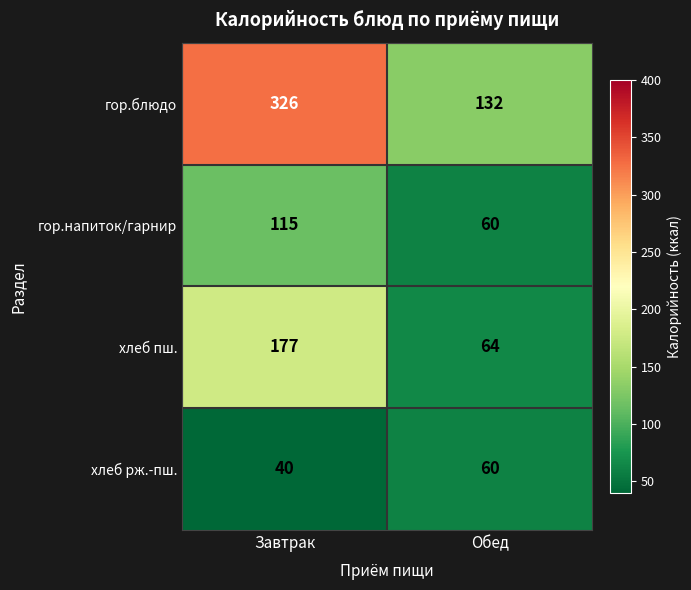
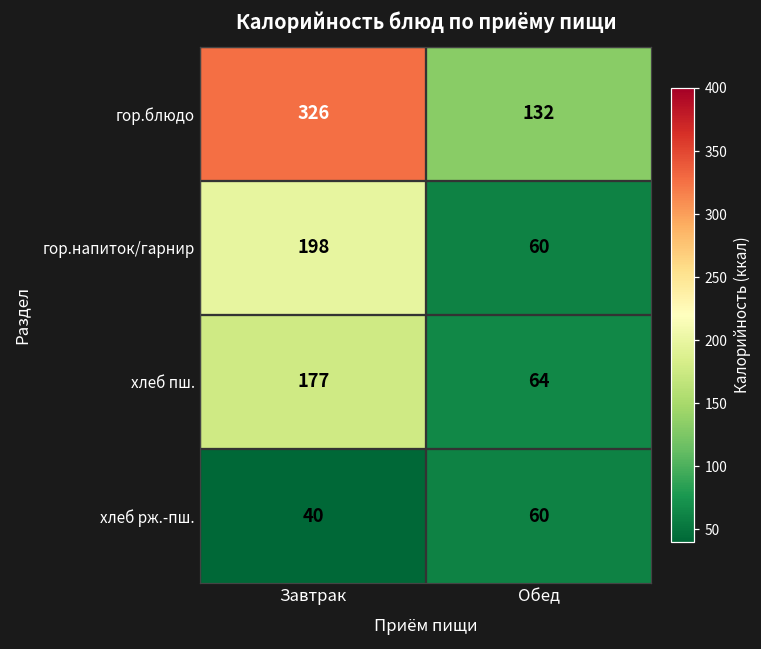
гор.напиток/гарнир, Завтрак: 115 -> 198
